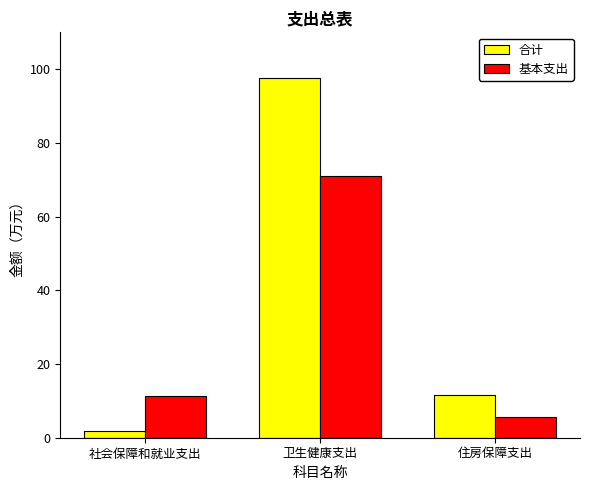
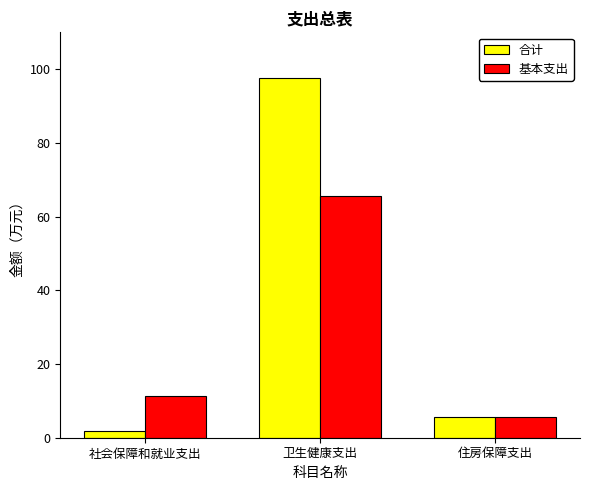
基本支出, 卫生健康支出: 71 -> 66
合计, 住房保障支出: 12 -> 6
